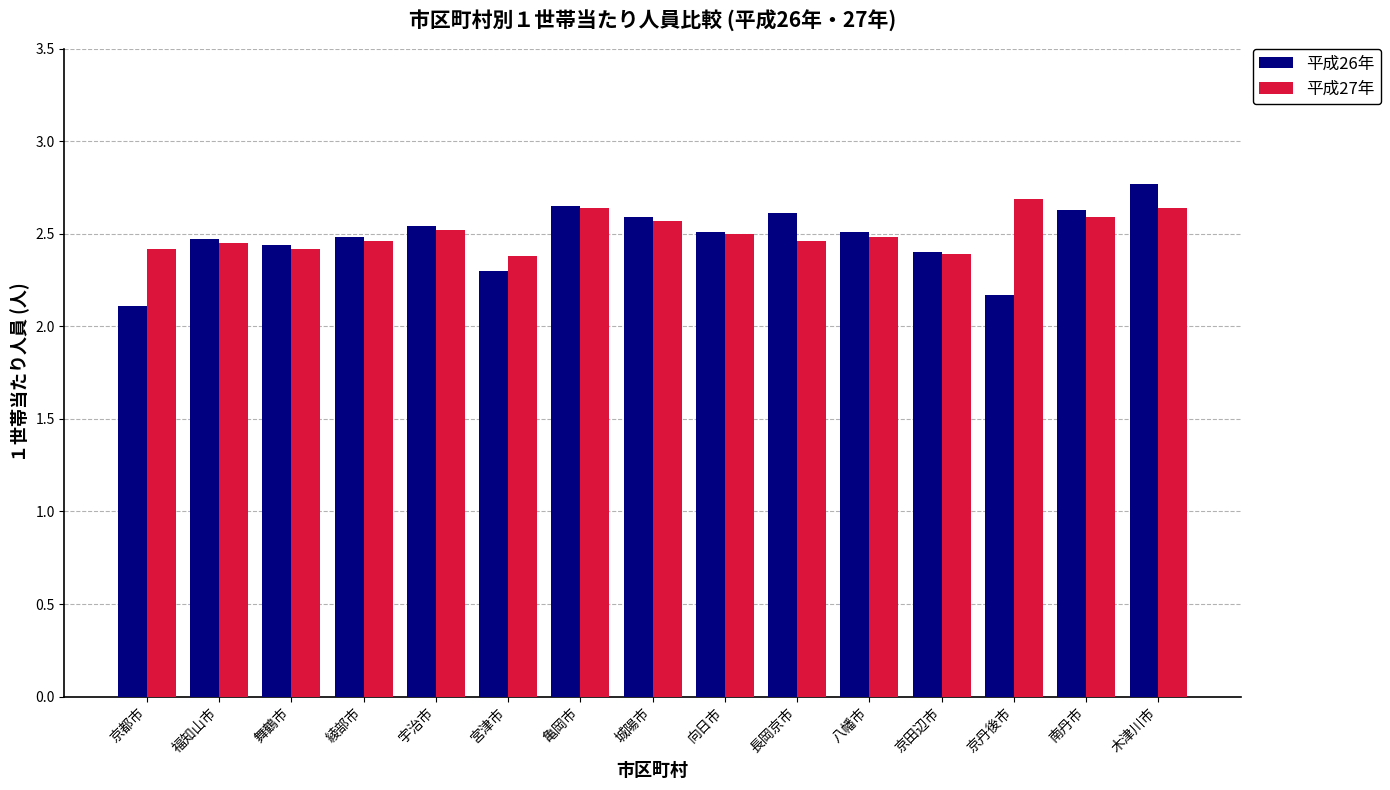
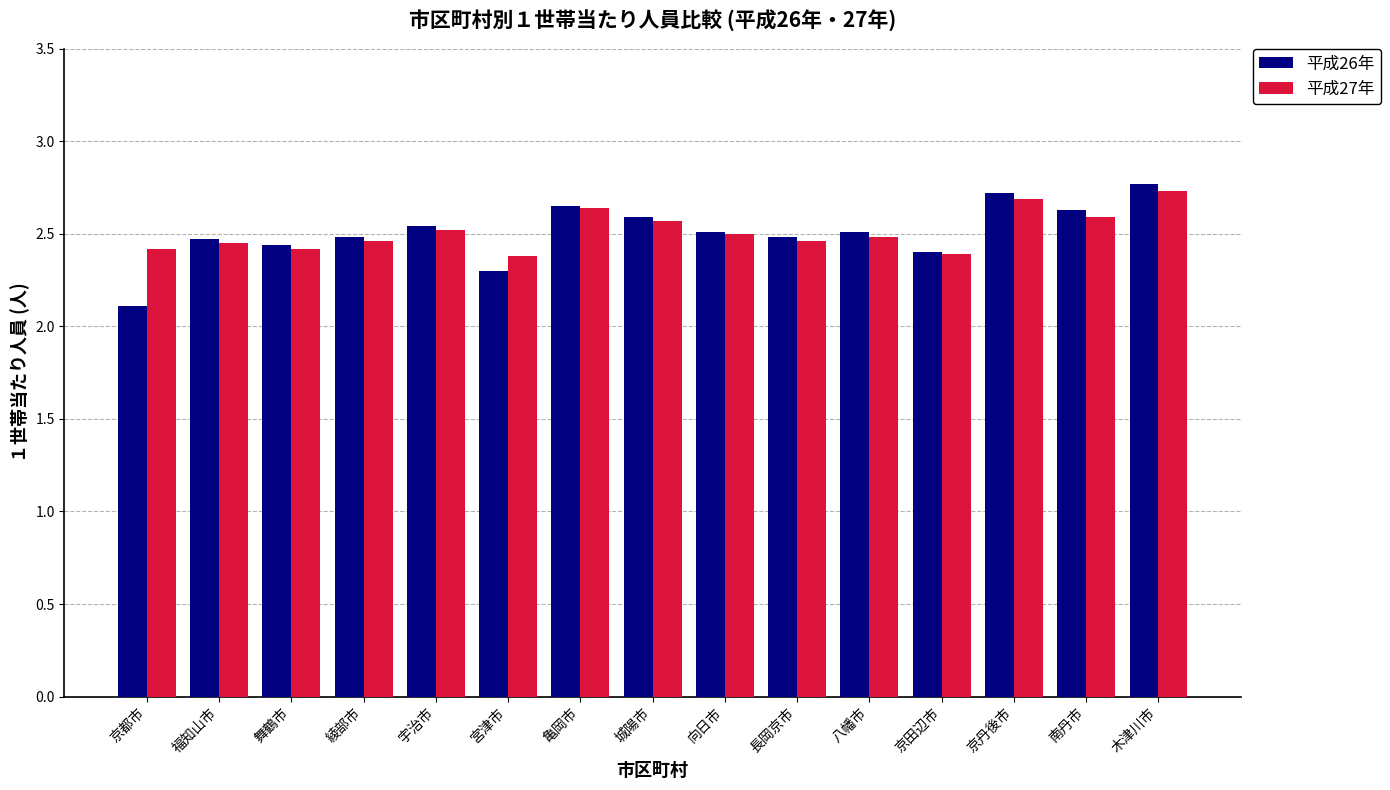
平成26年, 長岡京市: 2.61 -> 2.48
平成26年, 京丹後市: 2.17 -> 2.72
平成27年, 木津川市: 2.64 -> 2.73
